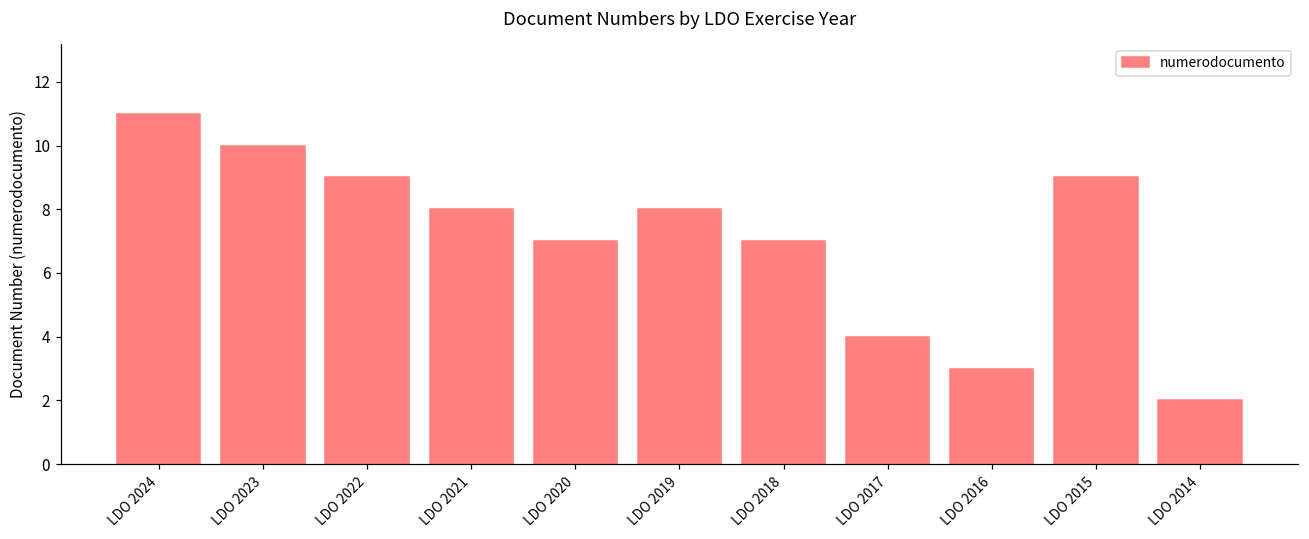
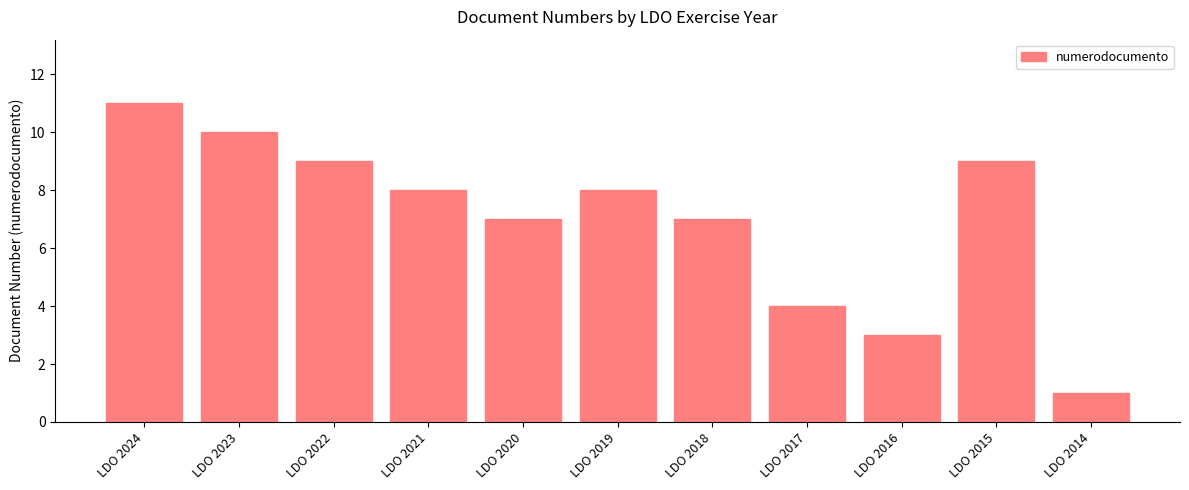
LDO 2014: 2 -> 1
